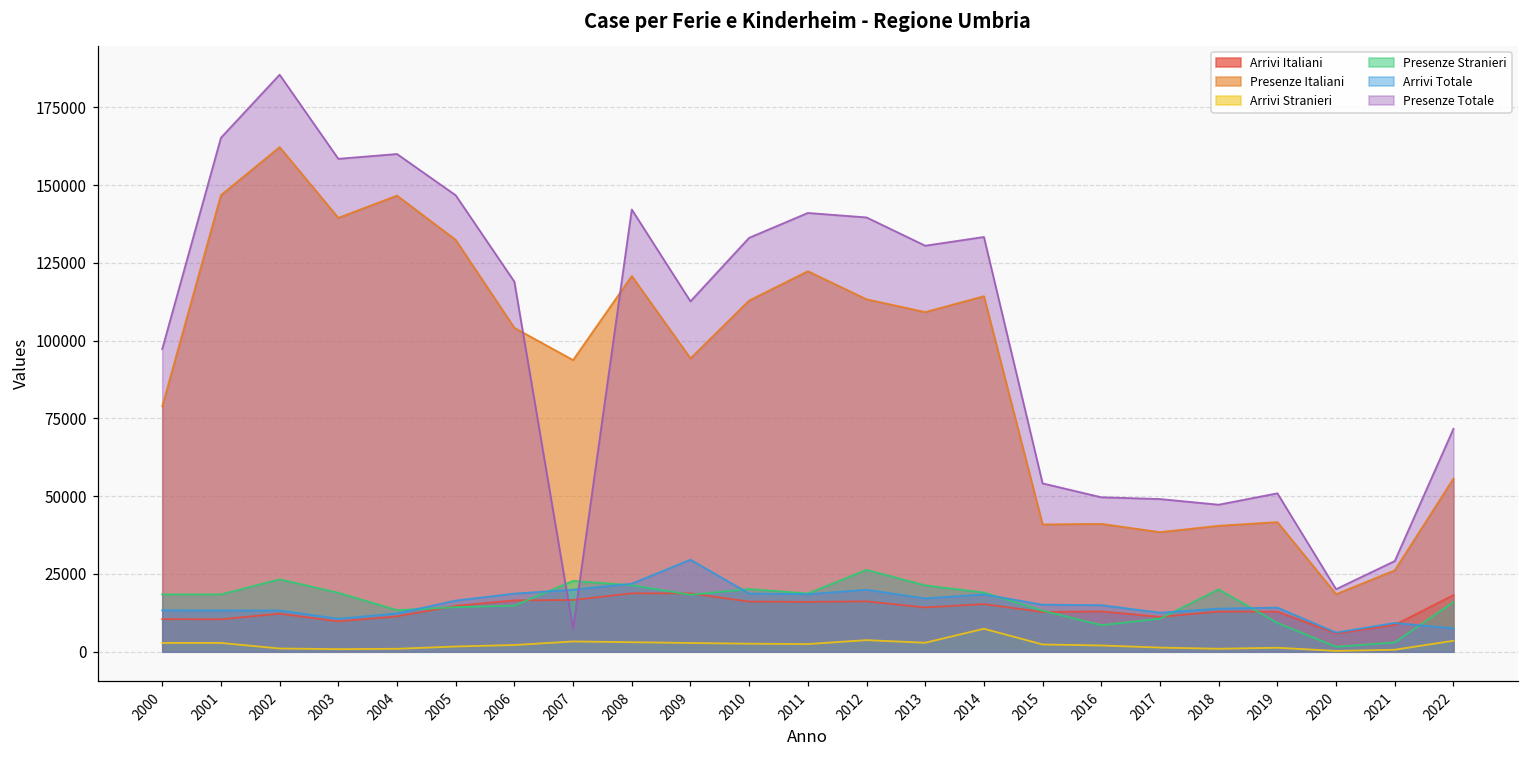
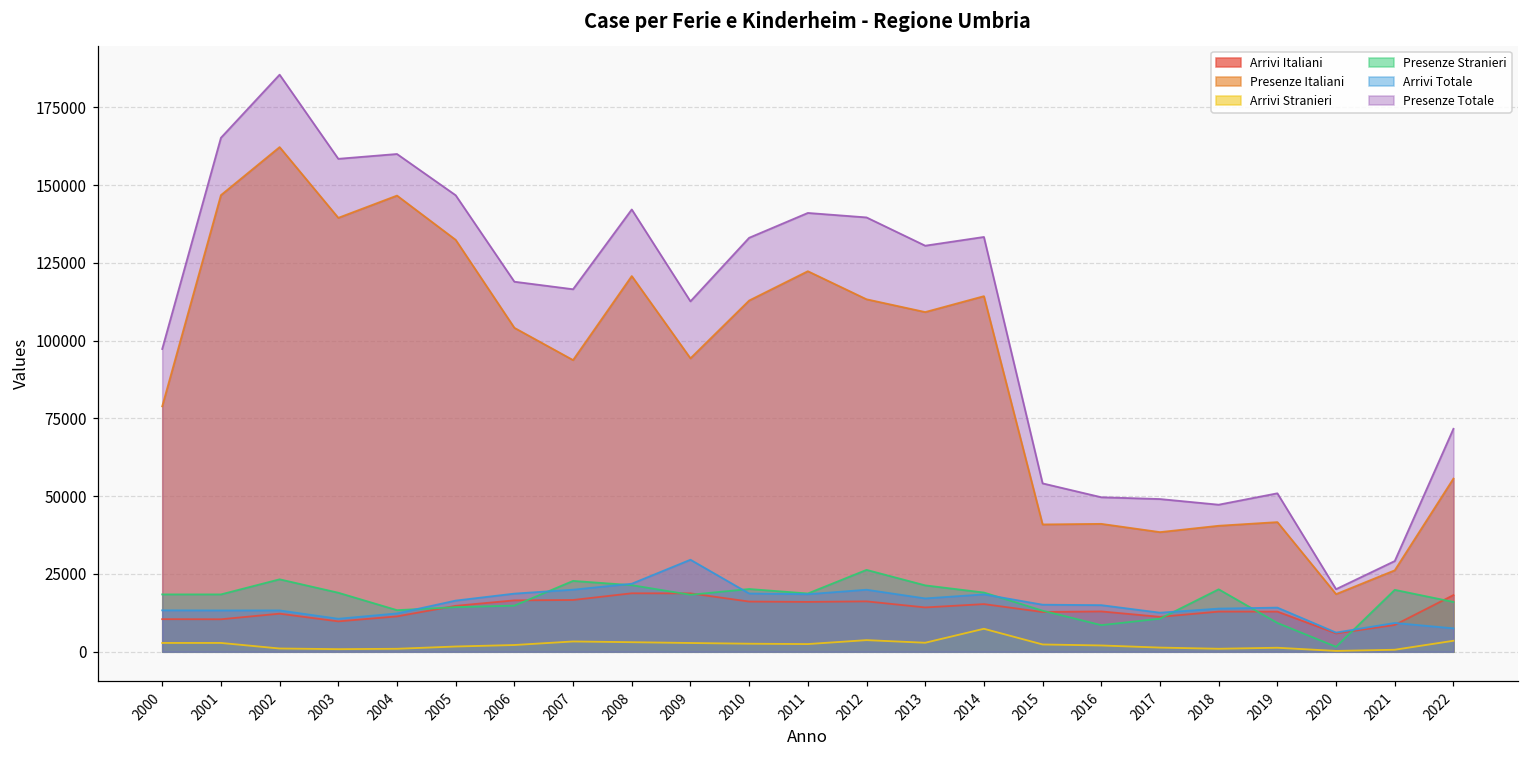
Presenze Totale, 2007: 7000 -> 117000
Presenze Stranieri, 2021: 3000 -> 20000
